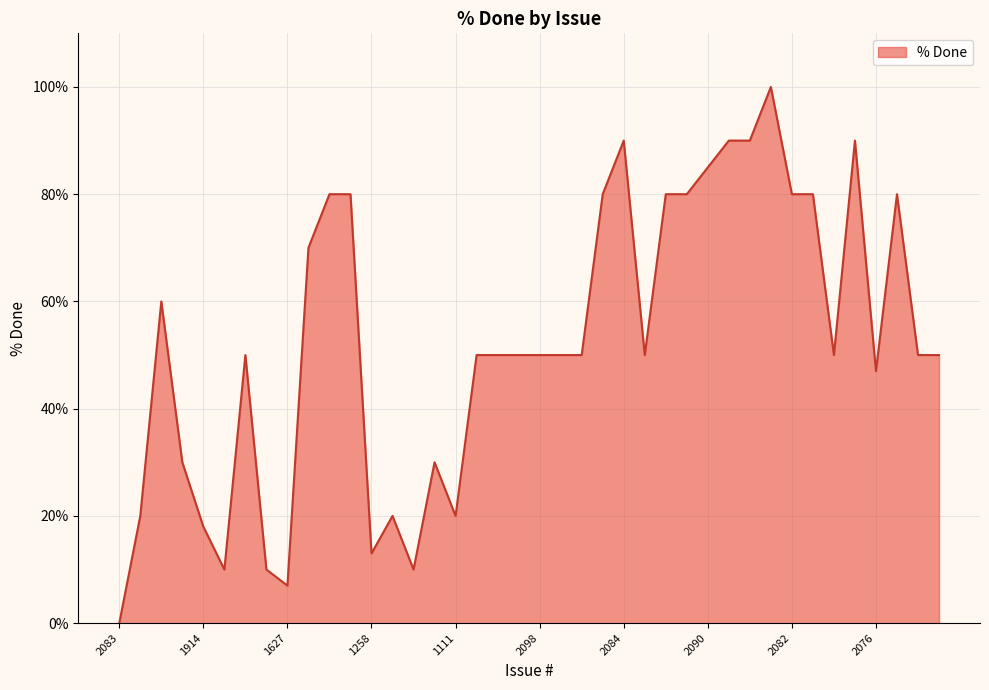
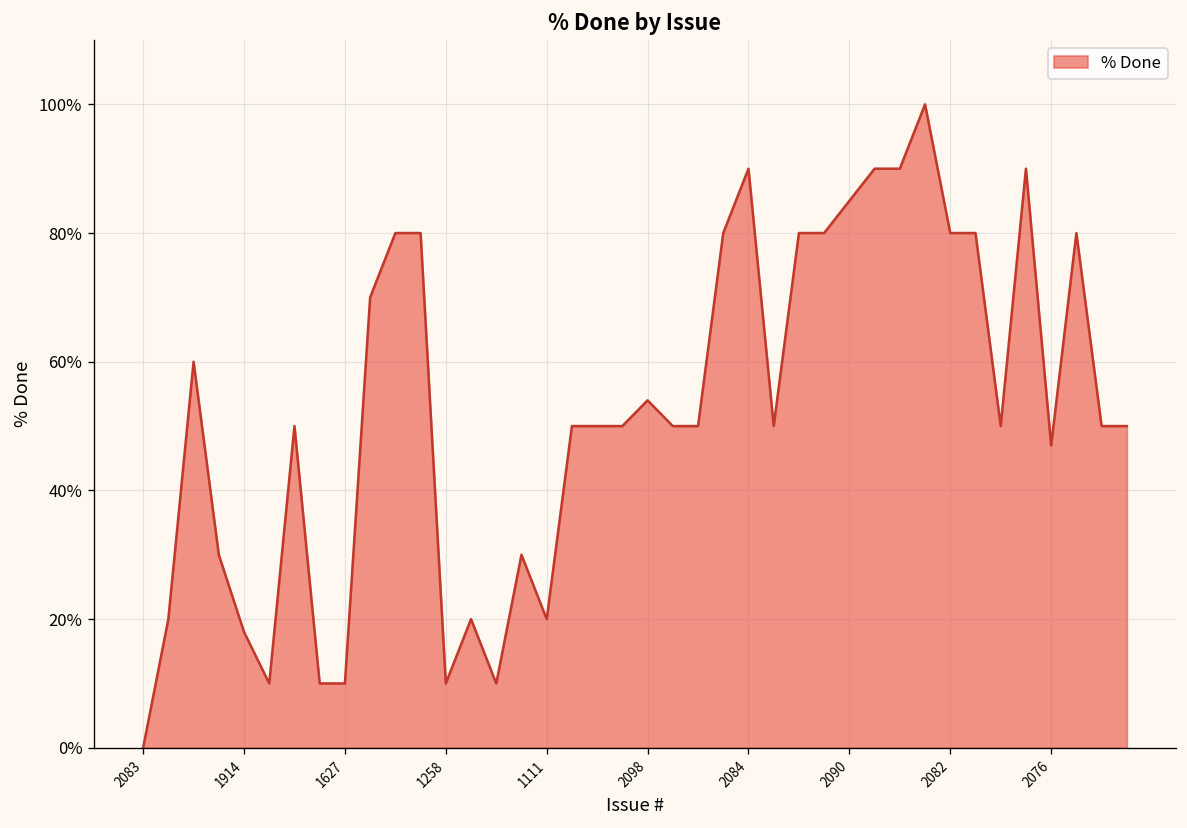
1627: 7% -> 10%
1258: 13% -> 10%
2098: 50% -> 54%
